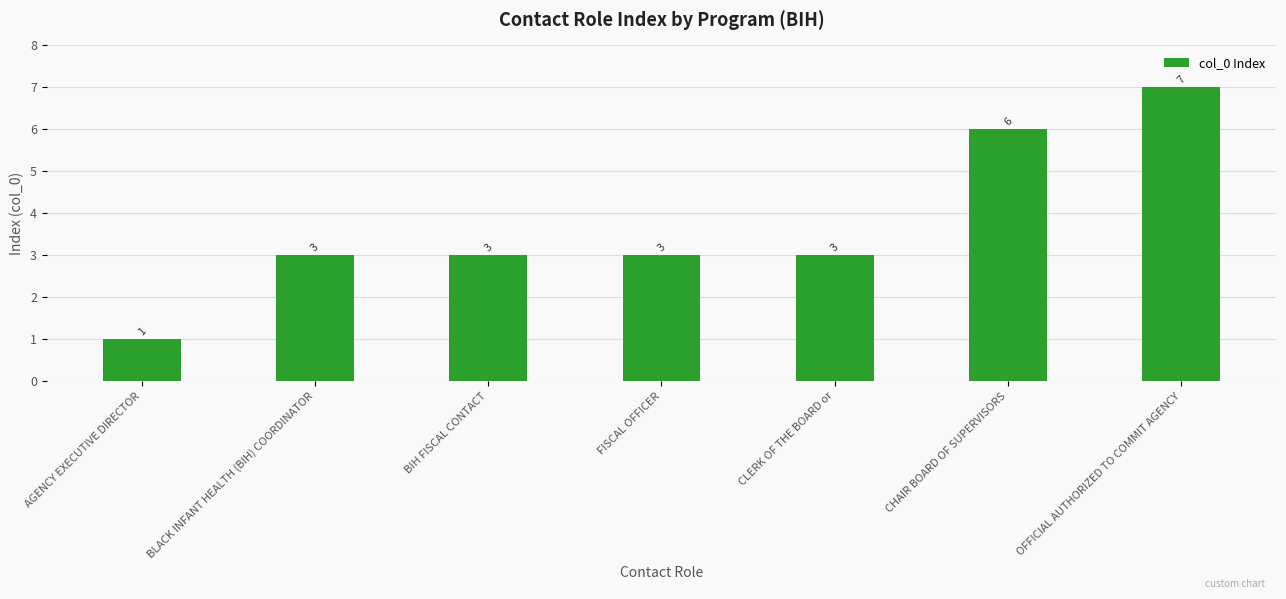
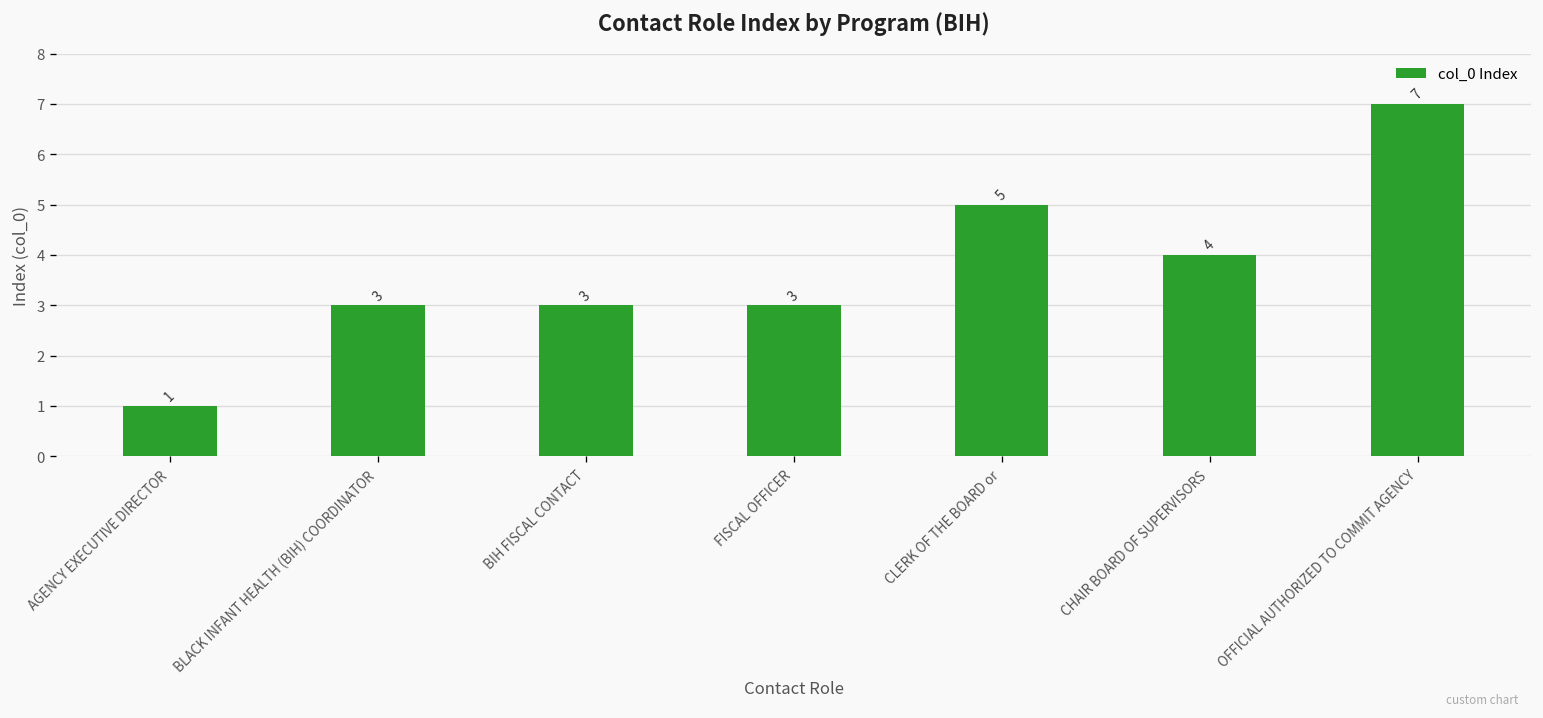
CLERK OF THE BOARD or: 3 -> 5
CHAIR BOARD OF SUPERVISORS: 6 -> 4
